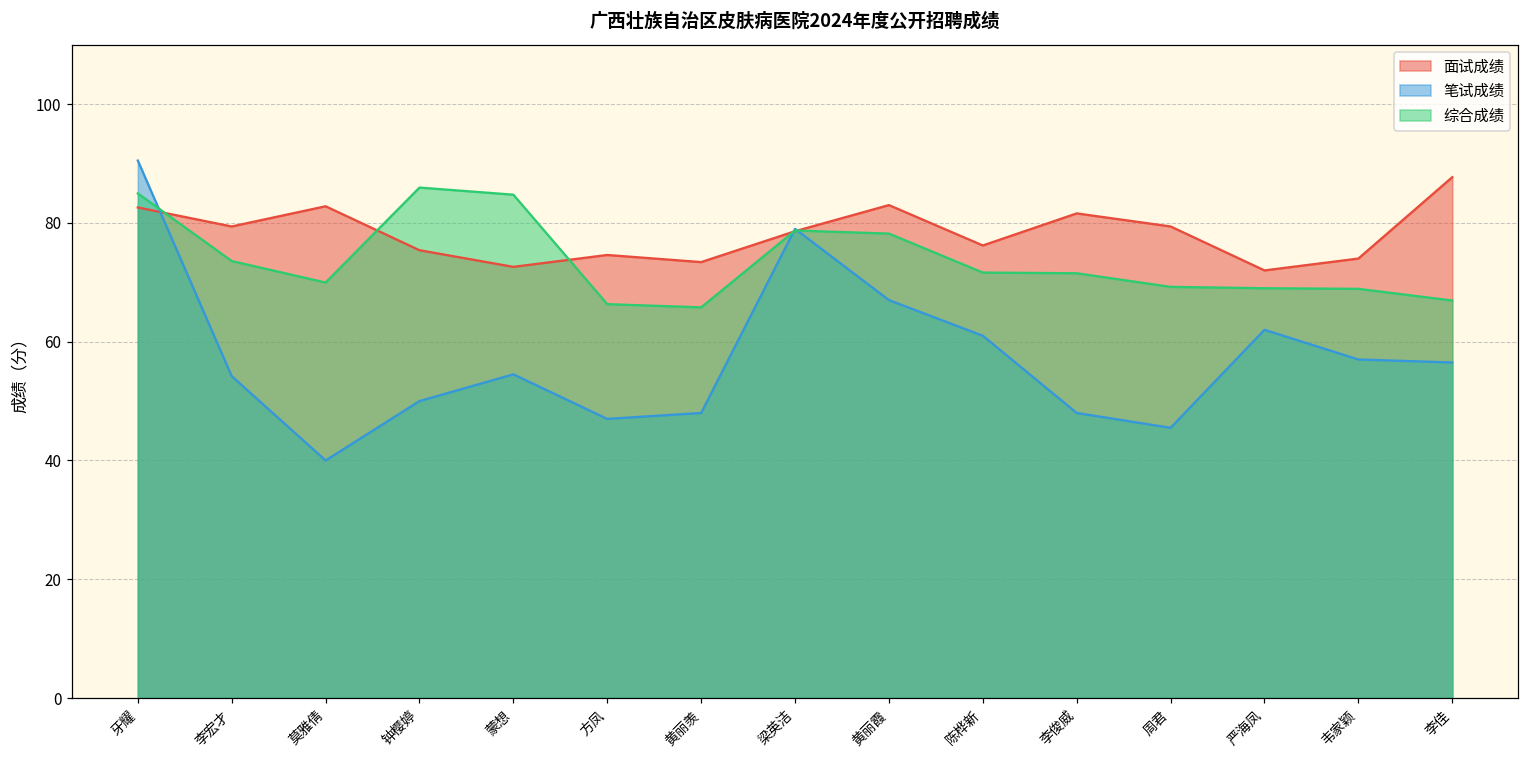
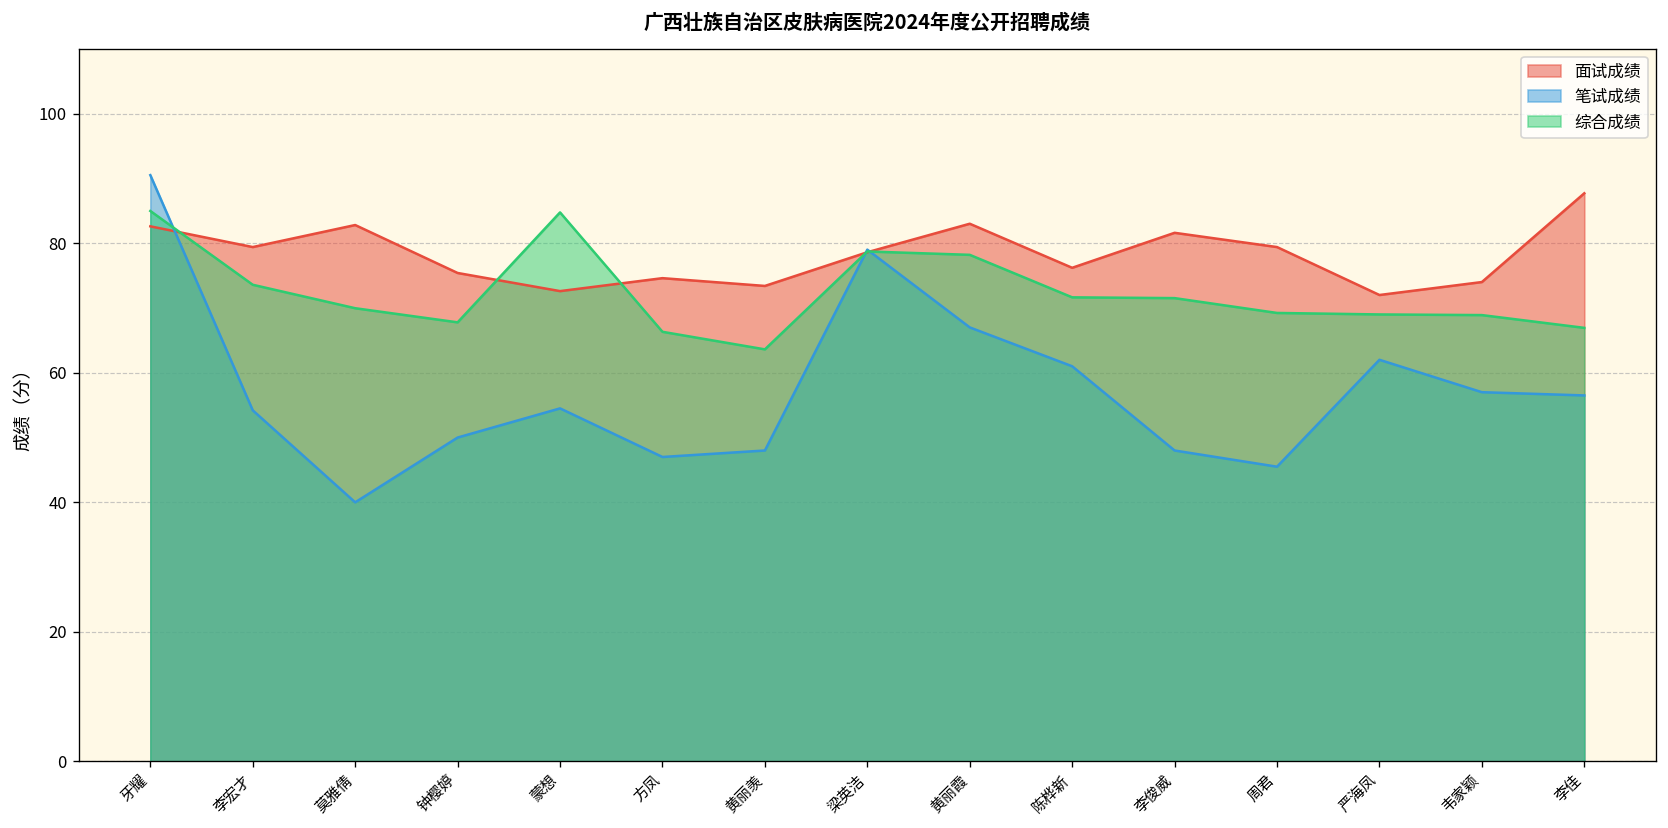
综合成绩, 钟樱婷: 86 -> 68
综合成绩, 黄丽羡: 66 -> 64
